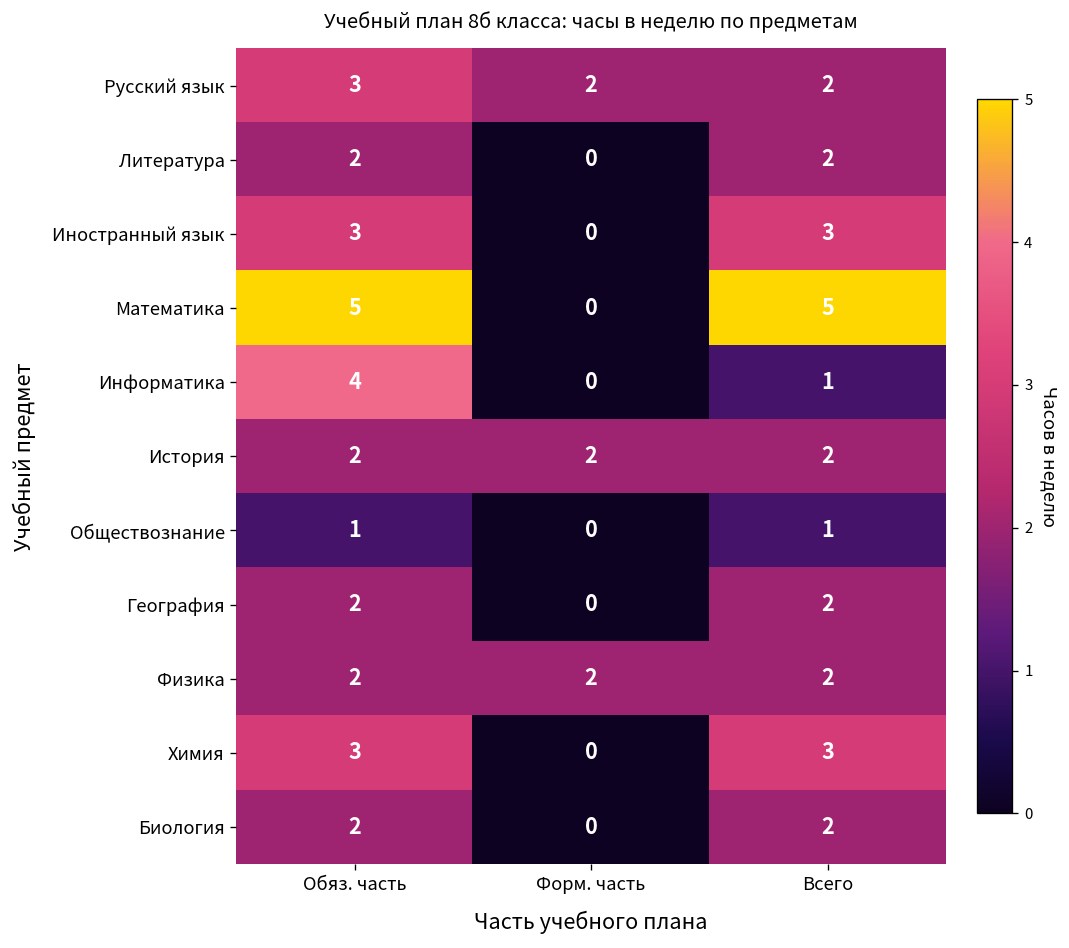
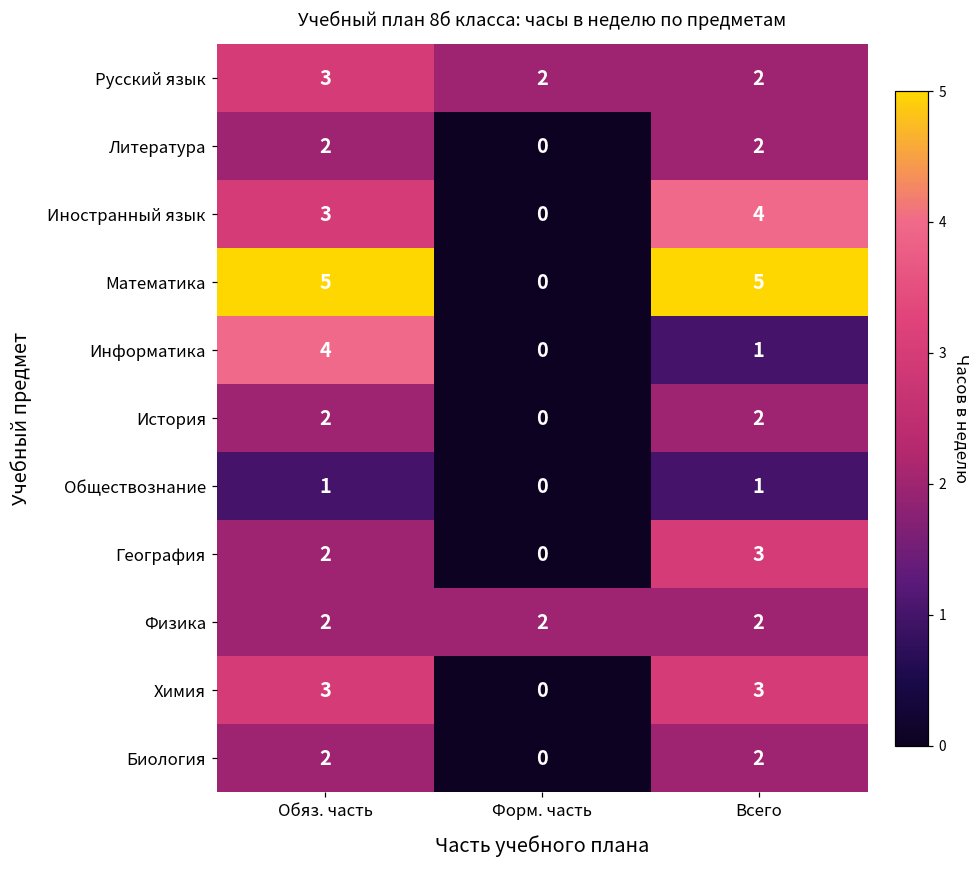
Иностранный язык, Всего: 3 -> 4
История, Форм. часть: 2 -> 0
География, Всего: 2 -> 3
